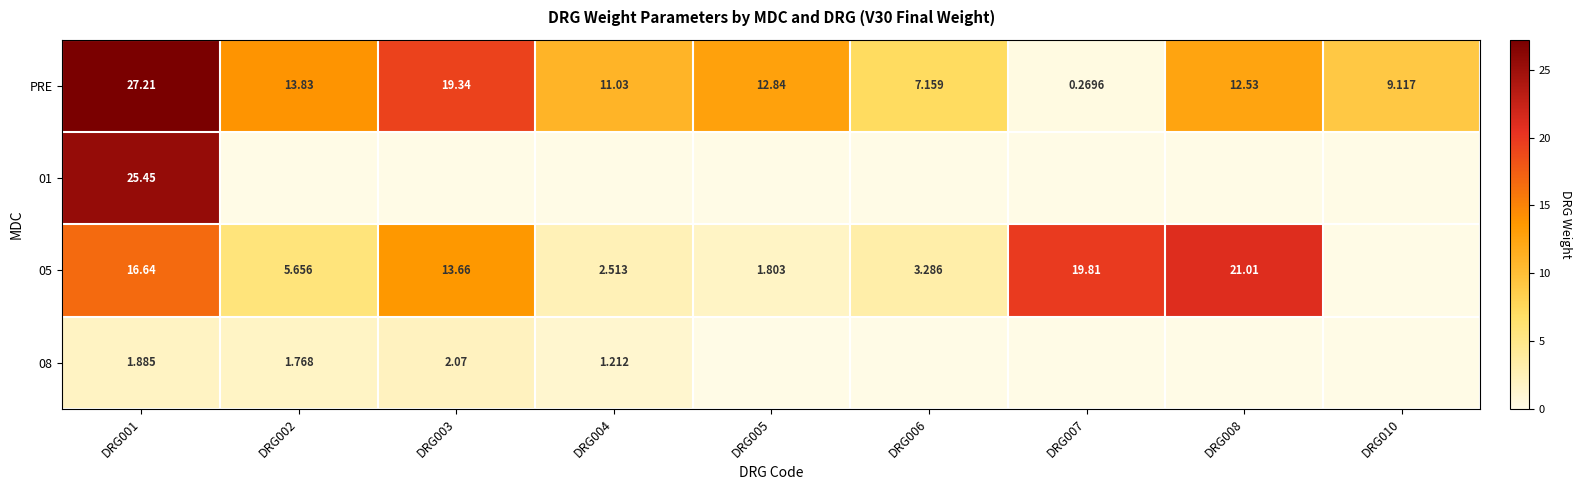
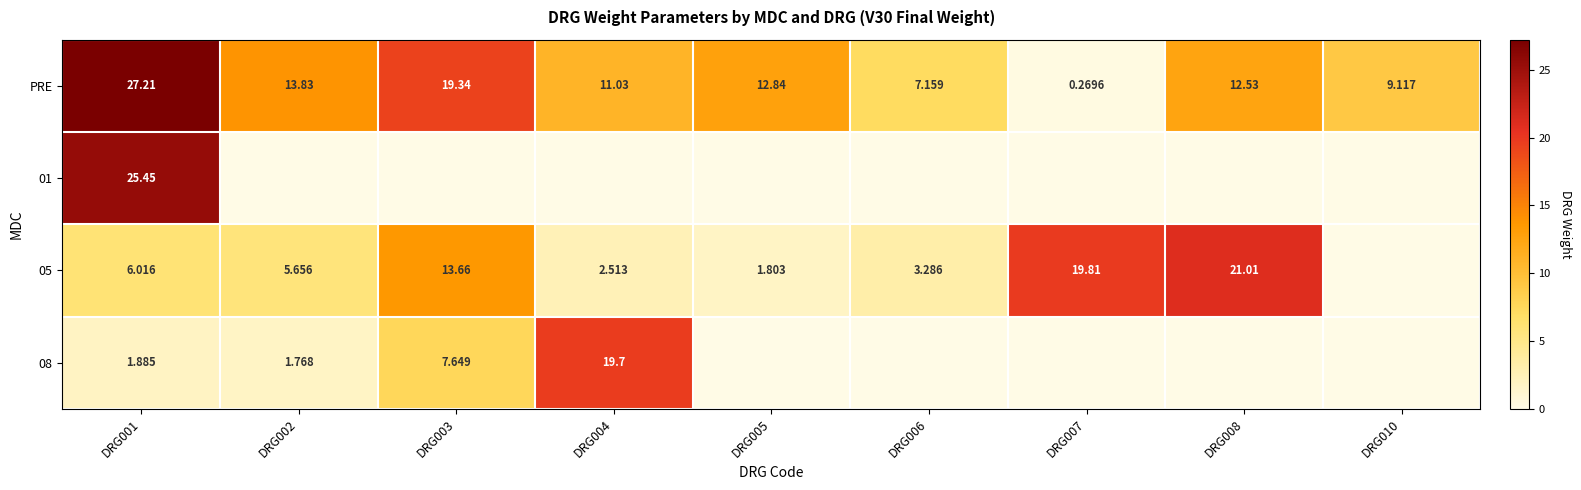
05, DRG001: 16.64 -> 6.016
08, DRG003: 2.07 -> 7.649
08, DRG004: 1.212 -> 19.7
